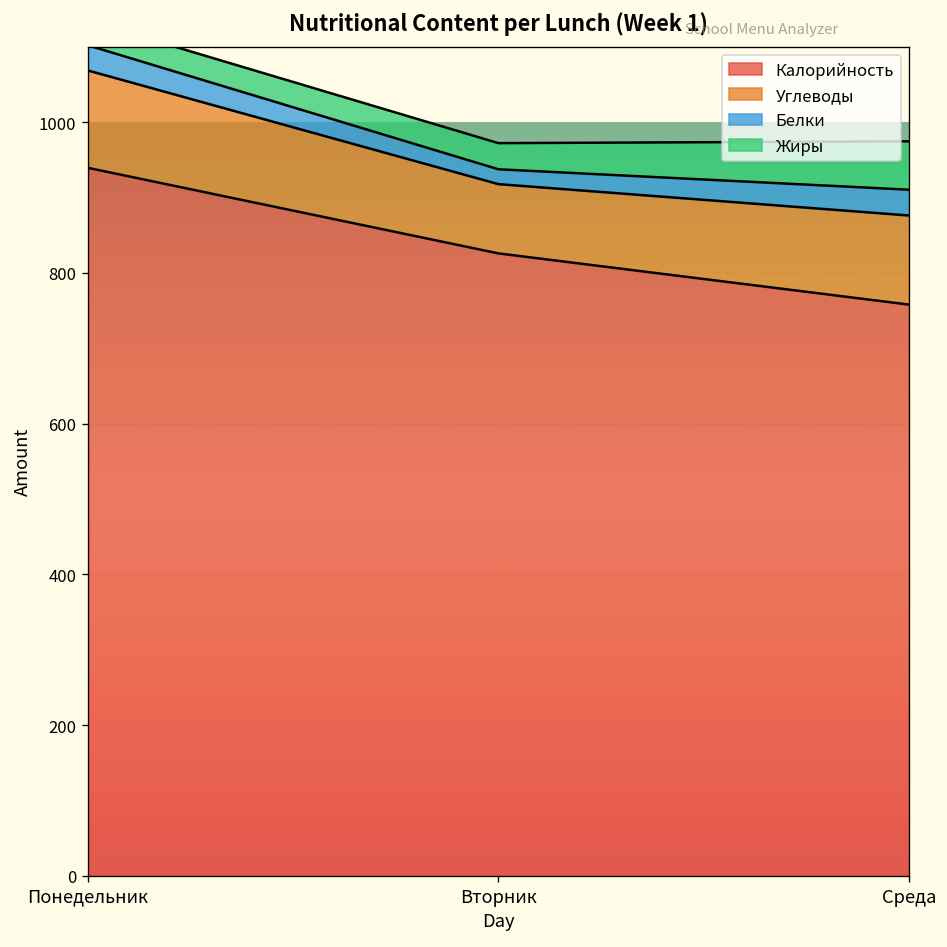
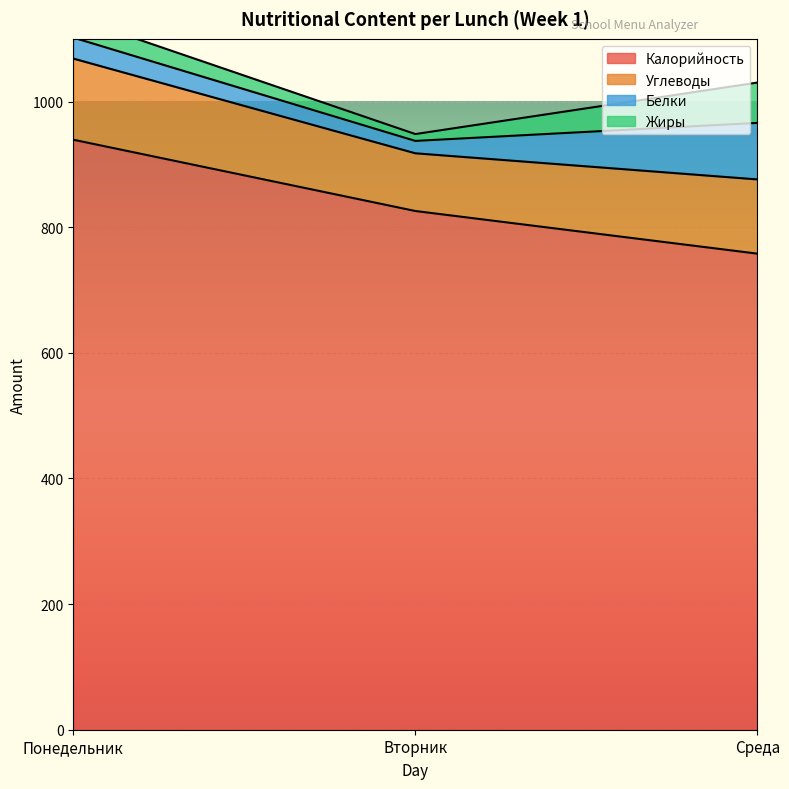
Жиры, Вторник: 30 -> 10
Белки, Среда: 30 -> 90
